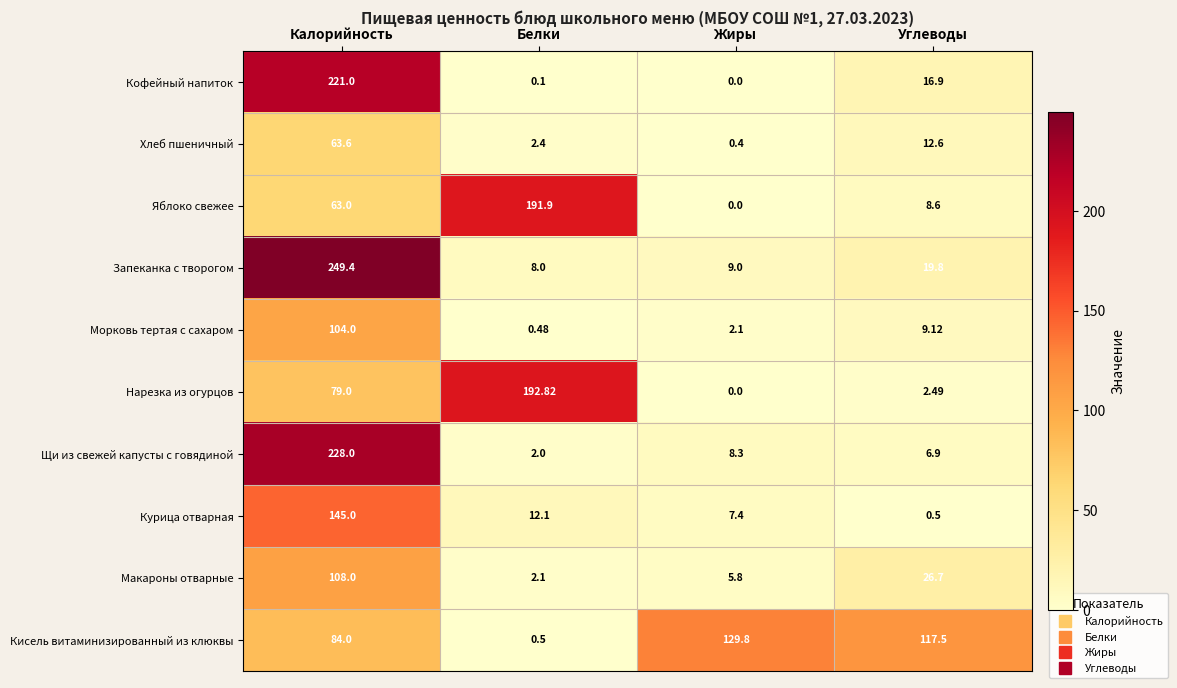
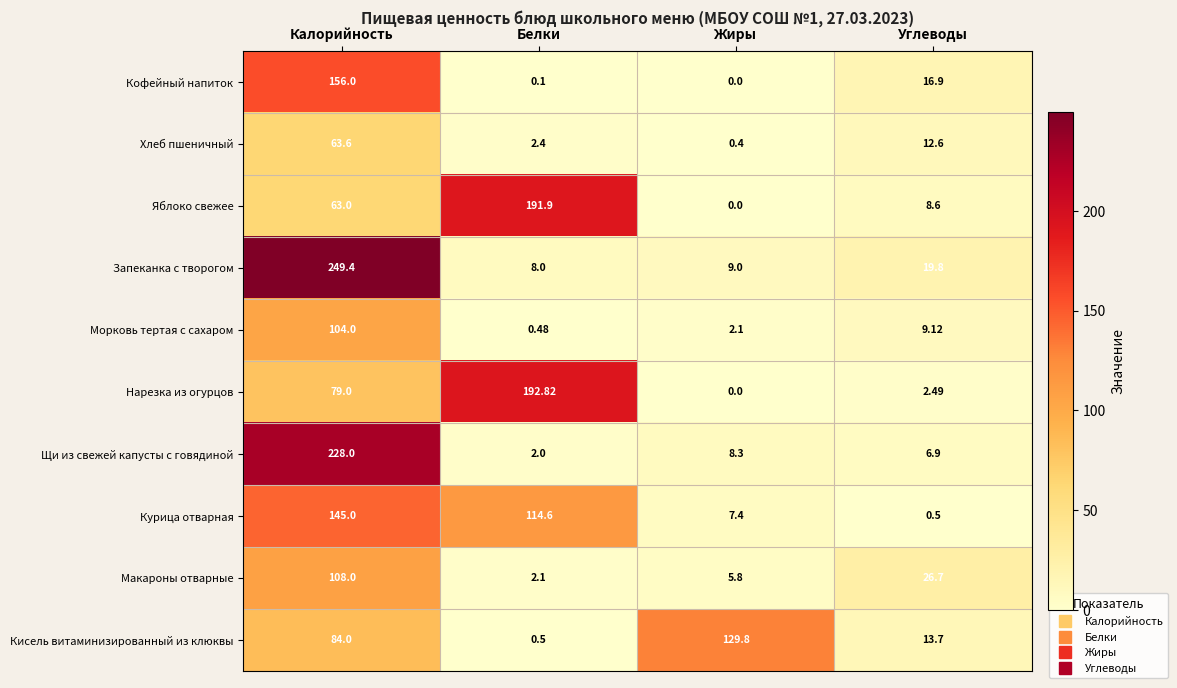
Кофейный напиток, Калорийность: 221.0 -> 156.0
Курица отварная, Белки: 12.1 -> 114.6
Кисель витаминизированный из клюквы, Углеводы: 117.5 -> 13.7
